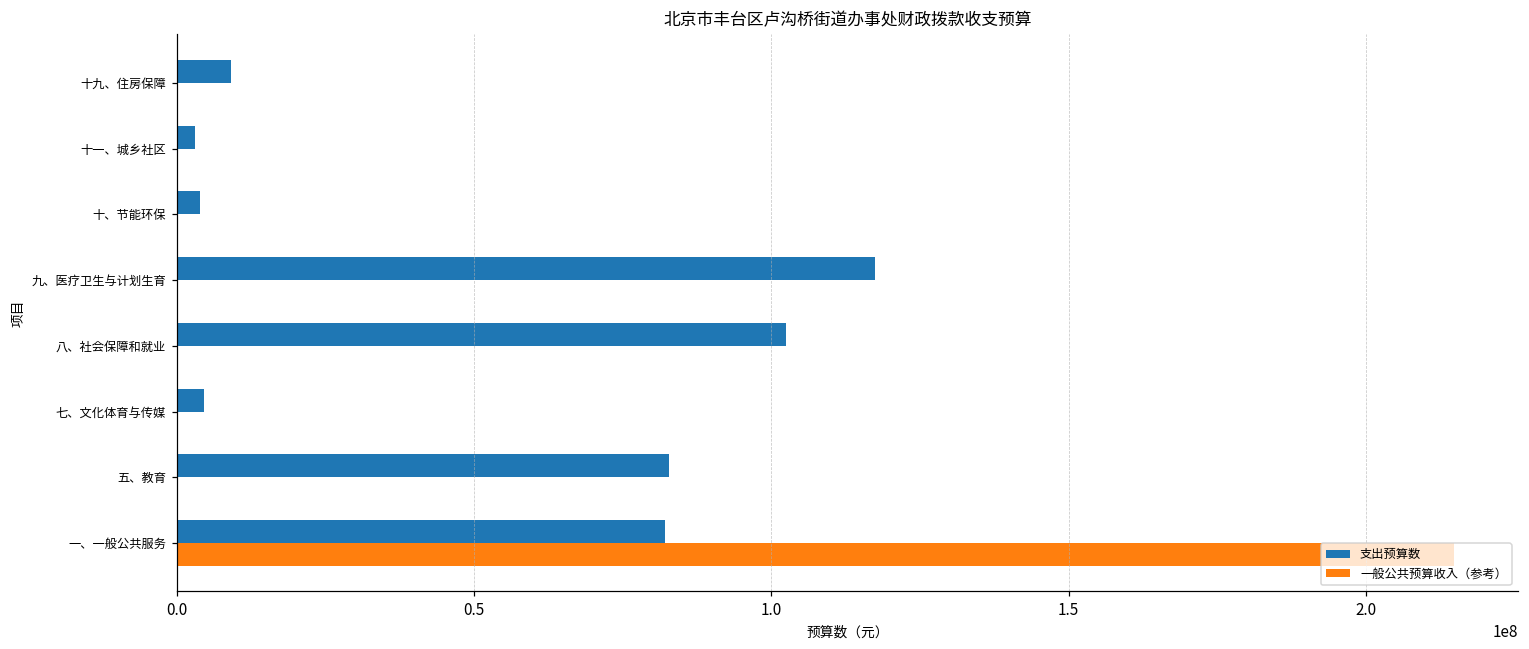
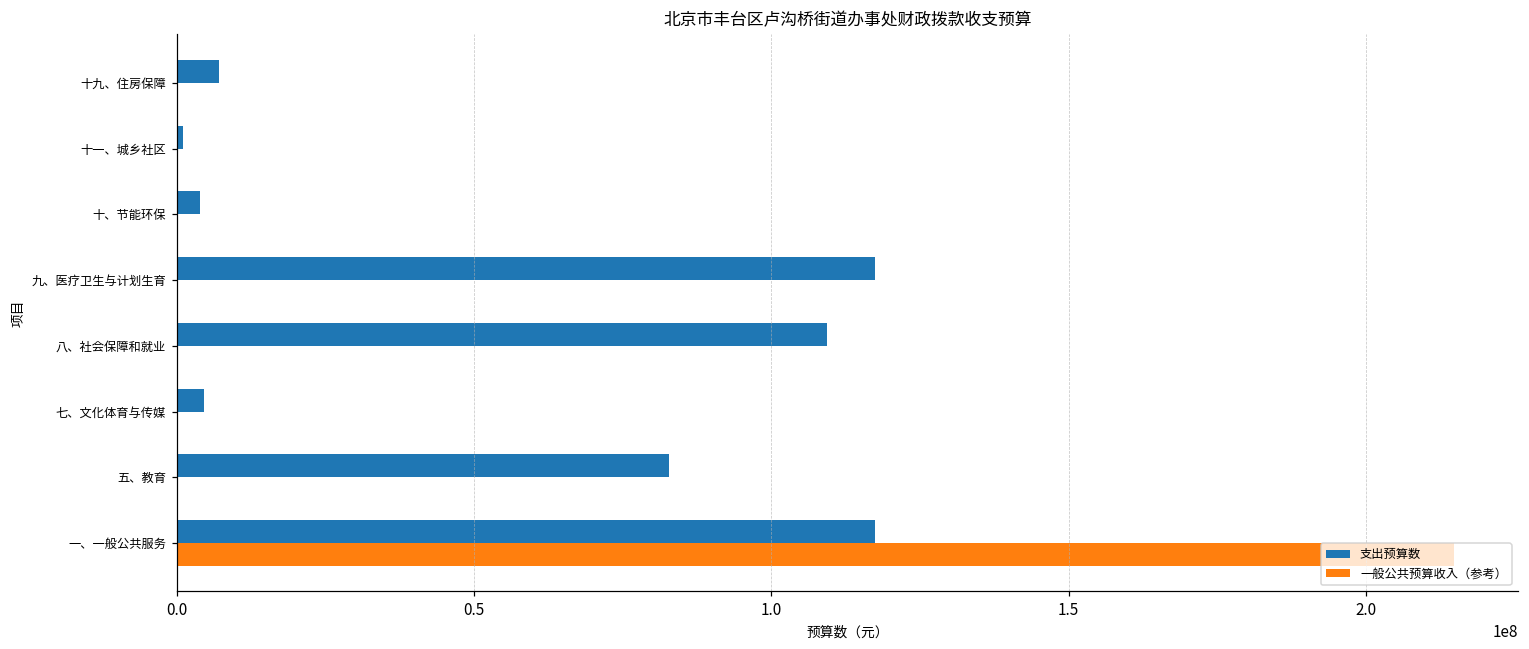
支出预算数, 十九、住房保障: 9000000 -> 7000000
支出预算数, 十一、城乡社区: 3000000 -> 1000000
支出预算数, 八、社会保障和就业: 102000000 -> 109000000
支出预算数, 一、一般公共服务: 82000000 -> 117000000
